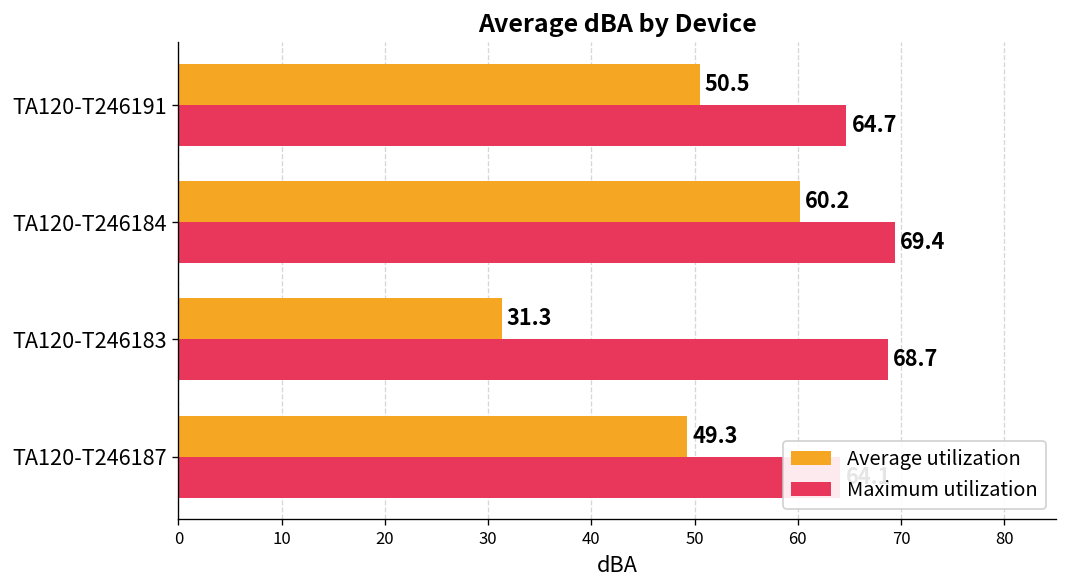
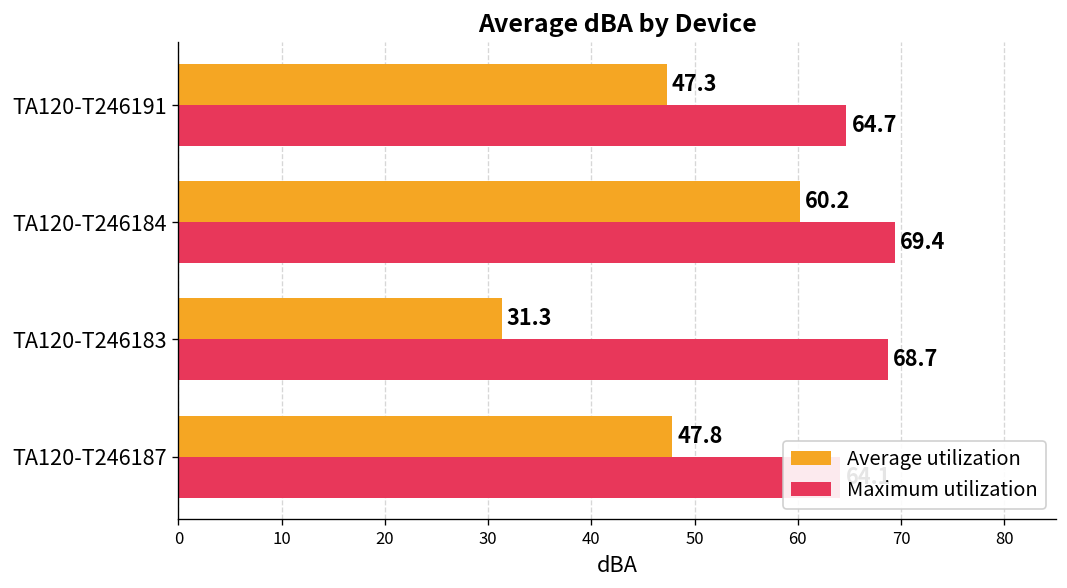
Average utilization, TA120-T246191: 50.5 -> 47.3
Average utilization, TA120-T246187: 49.3 -> 47.8
